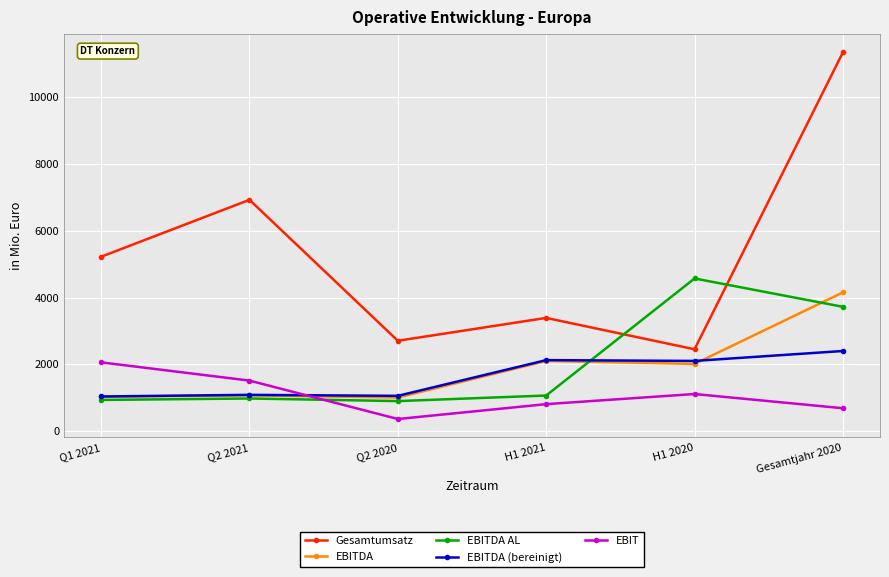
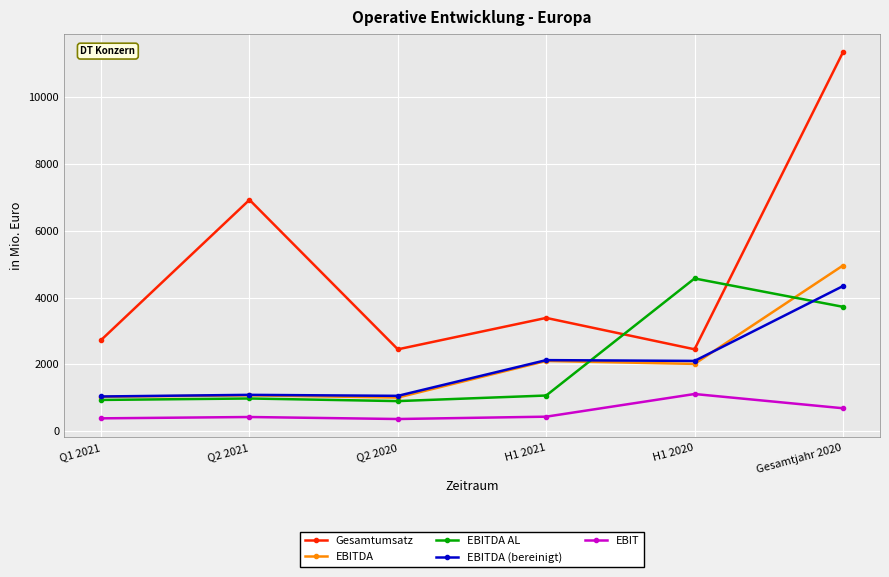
Gesamtumsatz, Q1 2021: 5200 -> 2700
EBIT, Q1 2021: 2100 -> 400
EBIT, Q2 2021: 1500 -> 400
Gesamtumsatz, Q2 2020: 2700 -> 2500
EBIT, H1 2021: 800 -> 400
EBITDA, Gesamtjahr 2020: 4200 -> 5000
EBITDA (bereinigt), Gesamtjahr 2020: 2400 -> 4300
